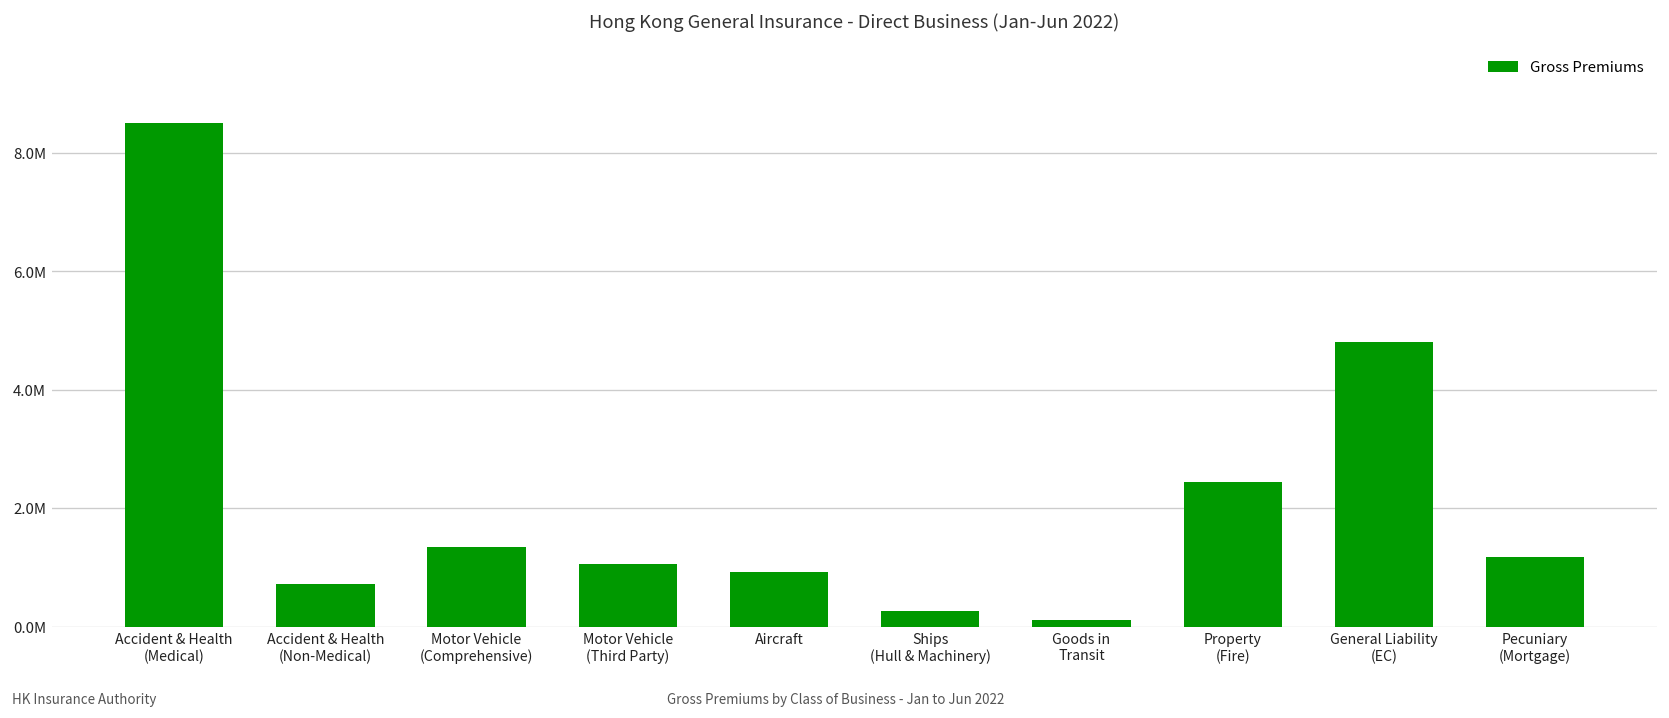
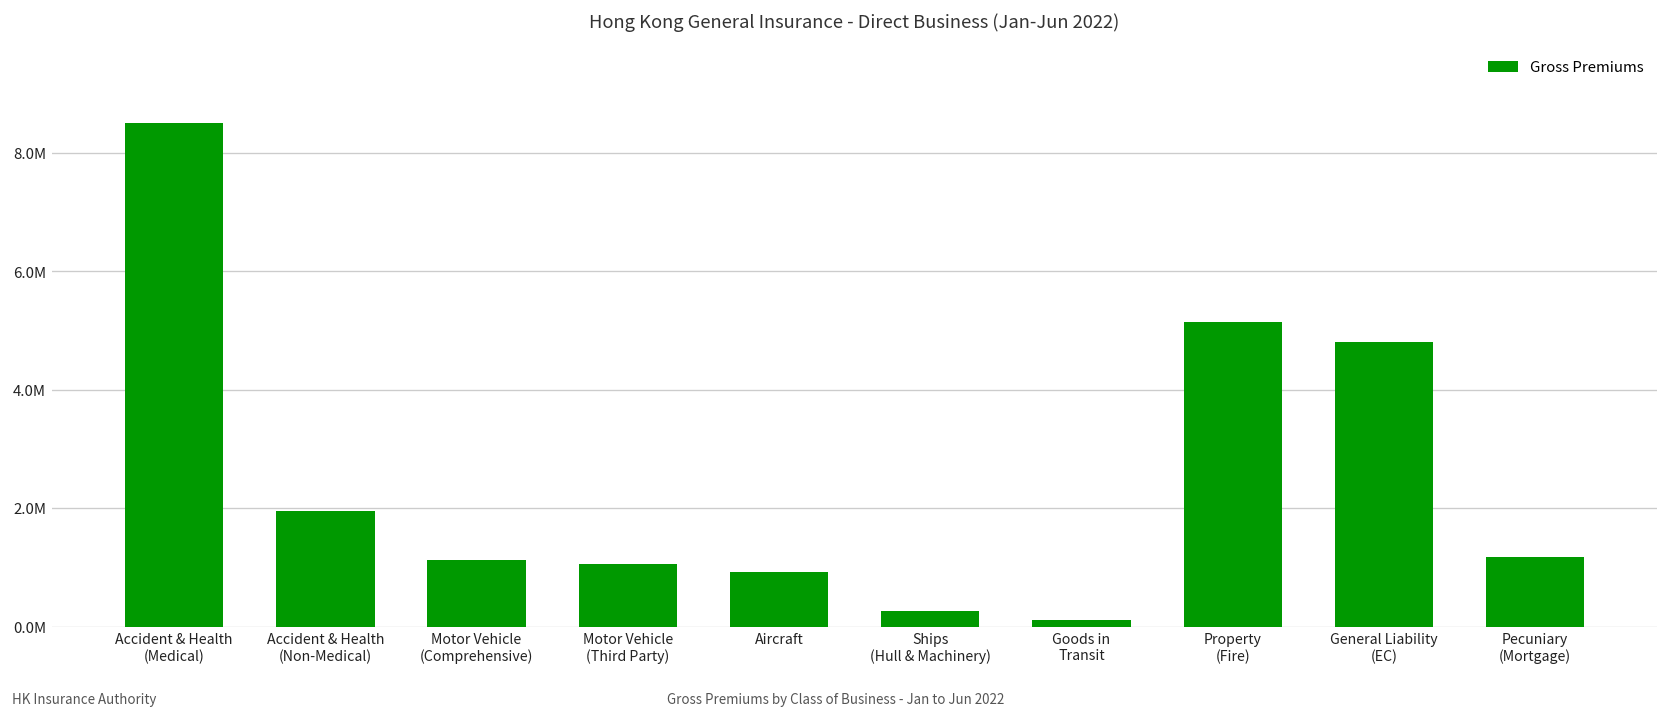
Accident & Health (Non-Medical): 700000 -> 1900000
Motor Vehicle (Comprehensive): 1400000 -> 1100000
Property (Fire): 2400000 -> 5100000
